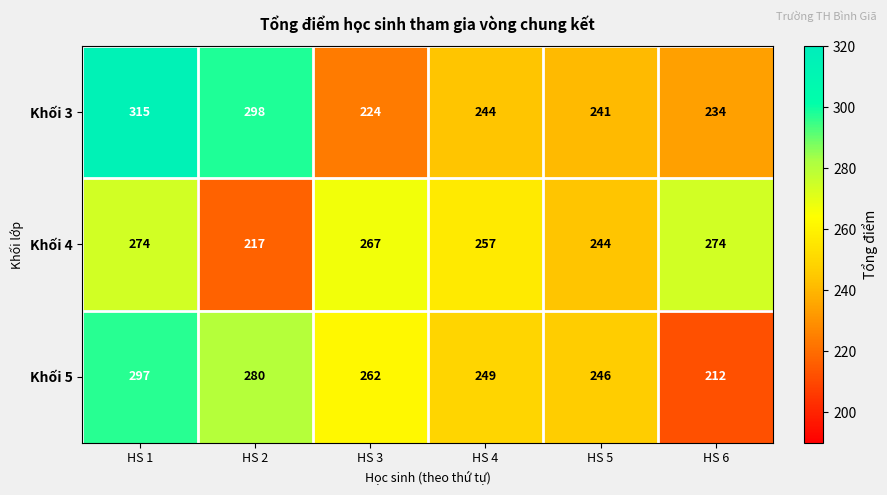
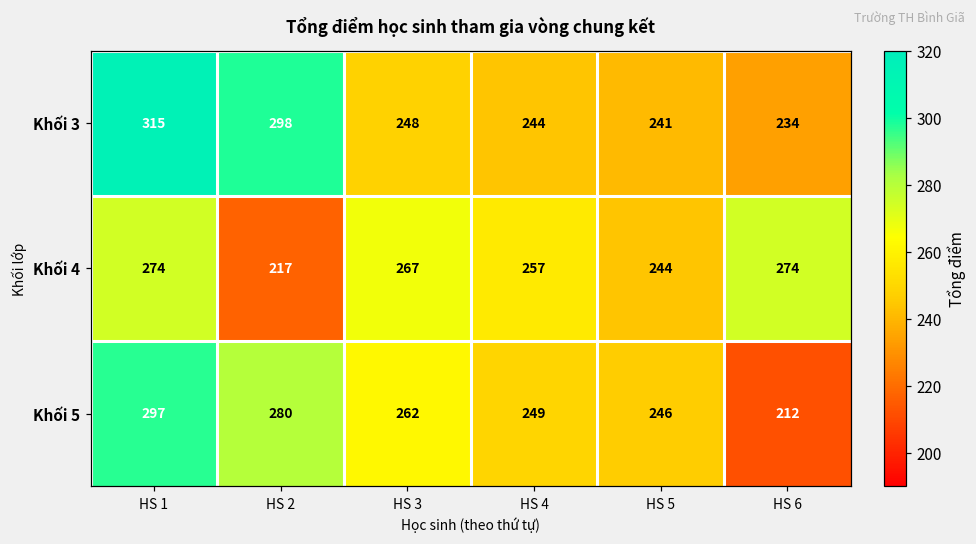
Khối 3, HS 3: 224 -> 248
